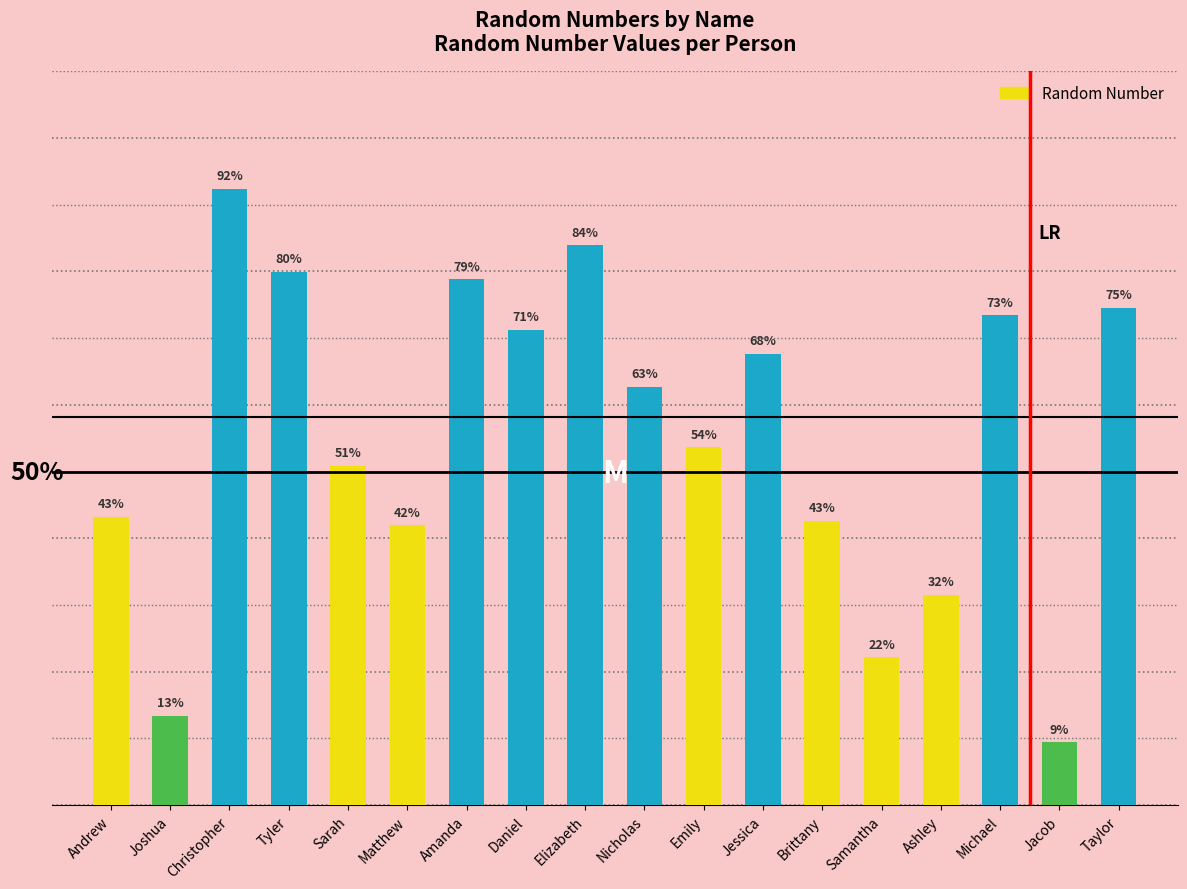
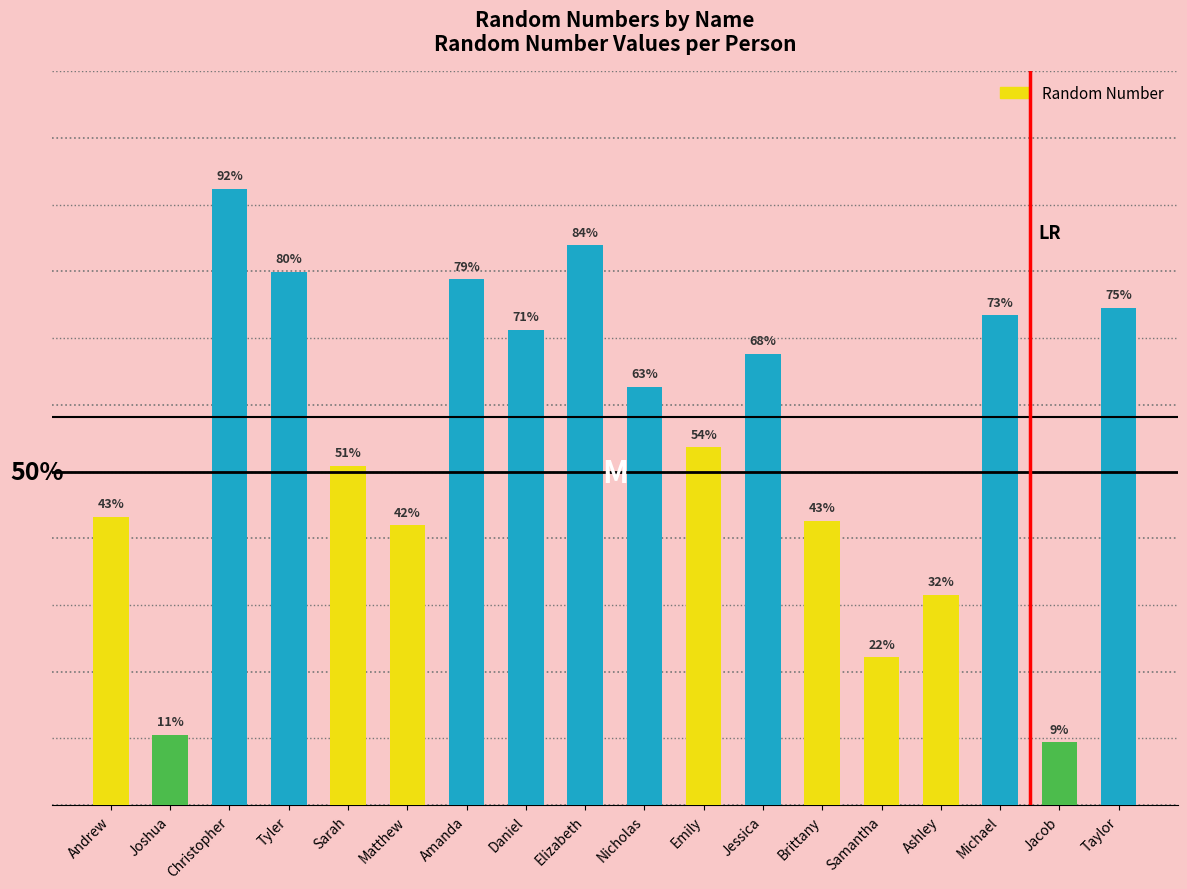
Joshua: 13% -> 11%
